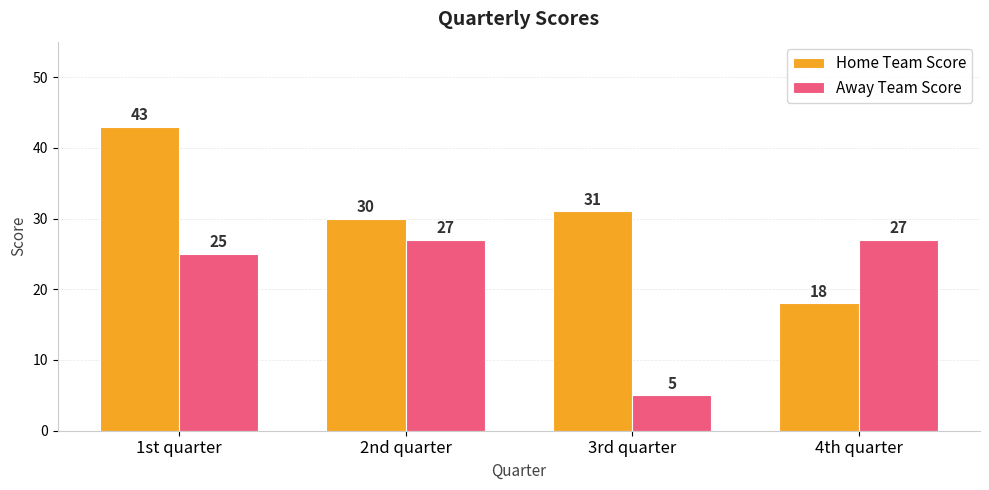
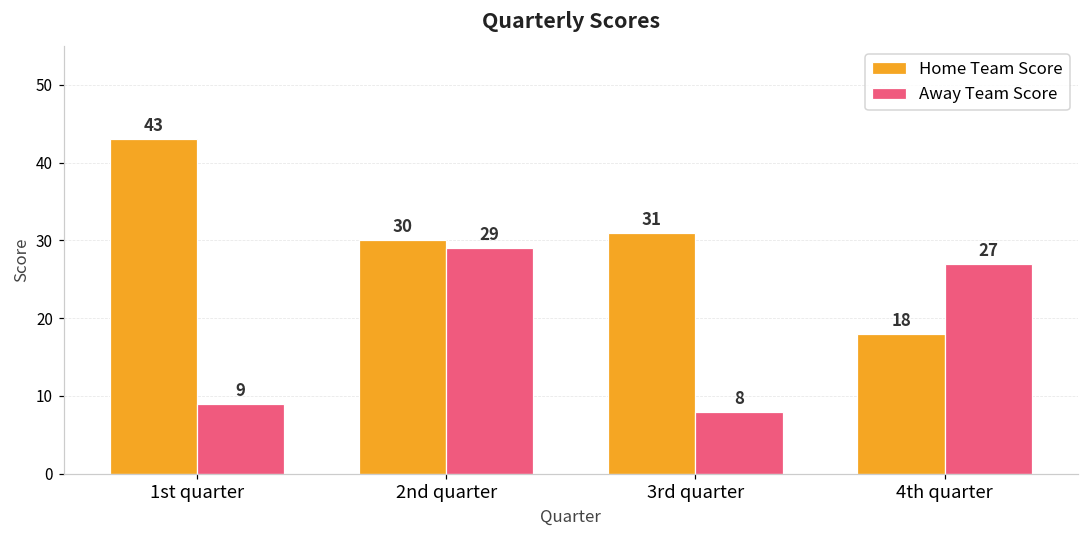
Away Team Score, 1st quarter: 25 -> 9
Away Team Score, 2nd quarter: 27 -> 29
Away Team Score, 3rd quarter: 5 -> 8
